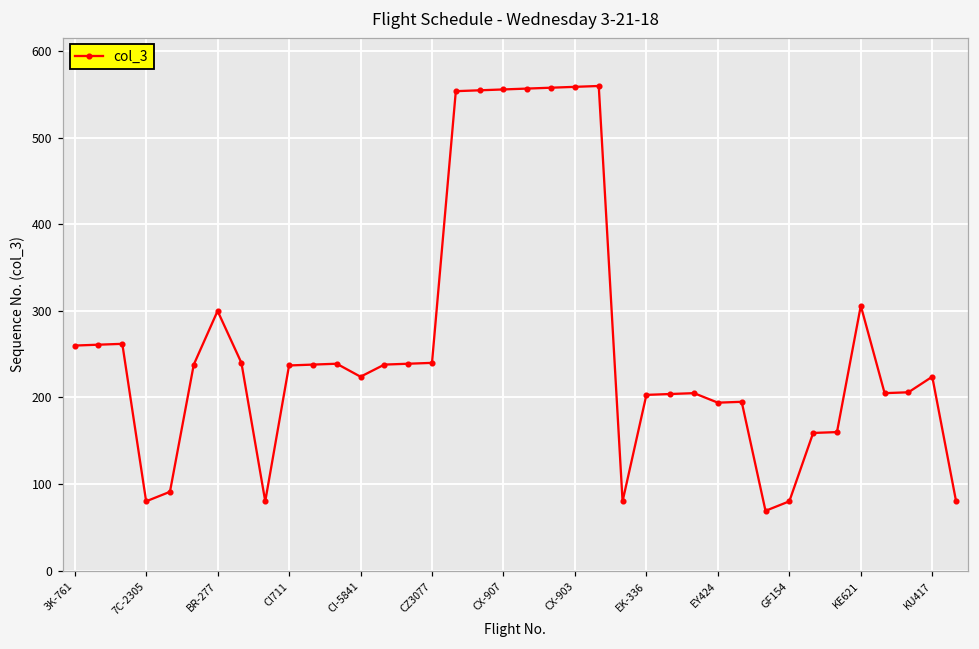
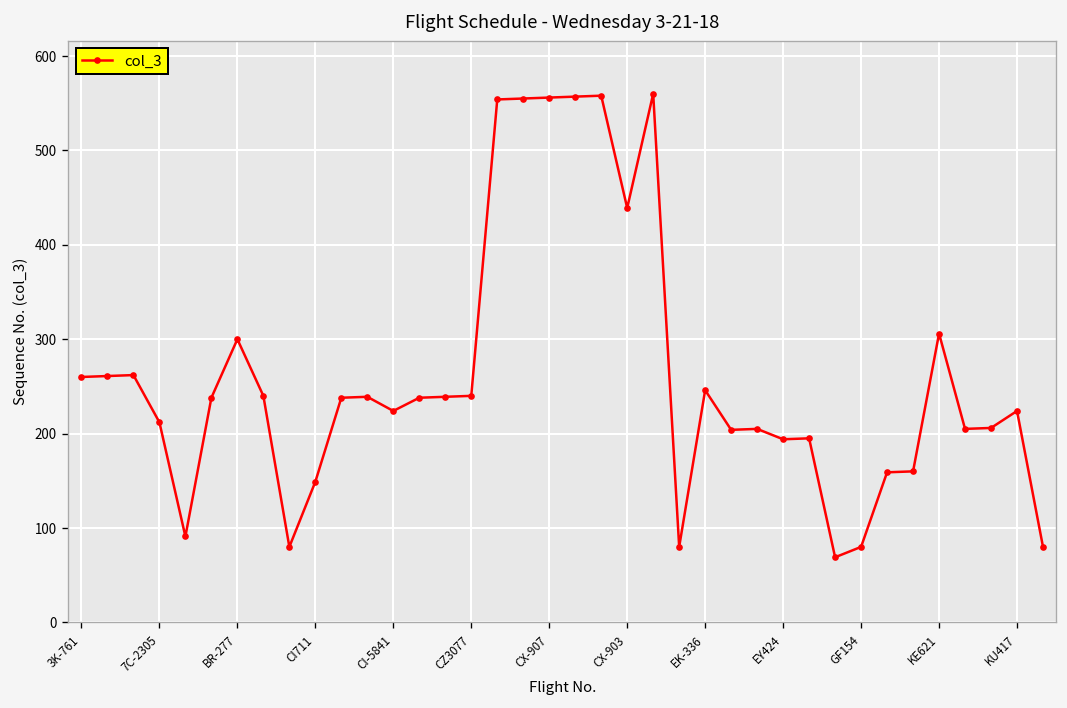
7C-2305: 80 -> 210
CI711: 240 -> 150
CX-903: 560 -> 440
EK-336: 200 -> 250
